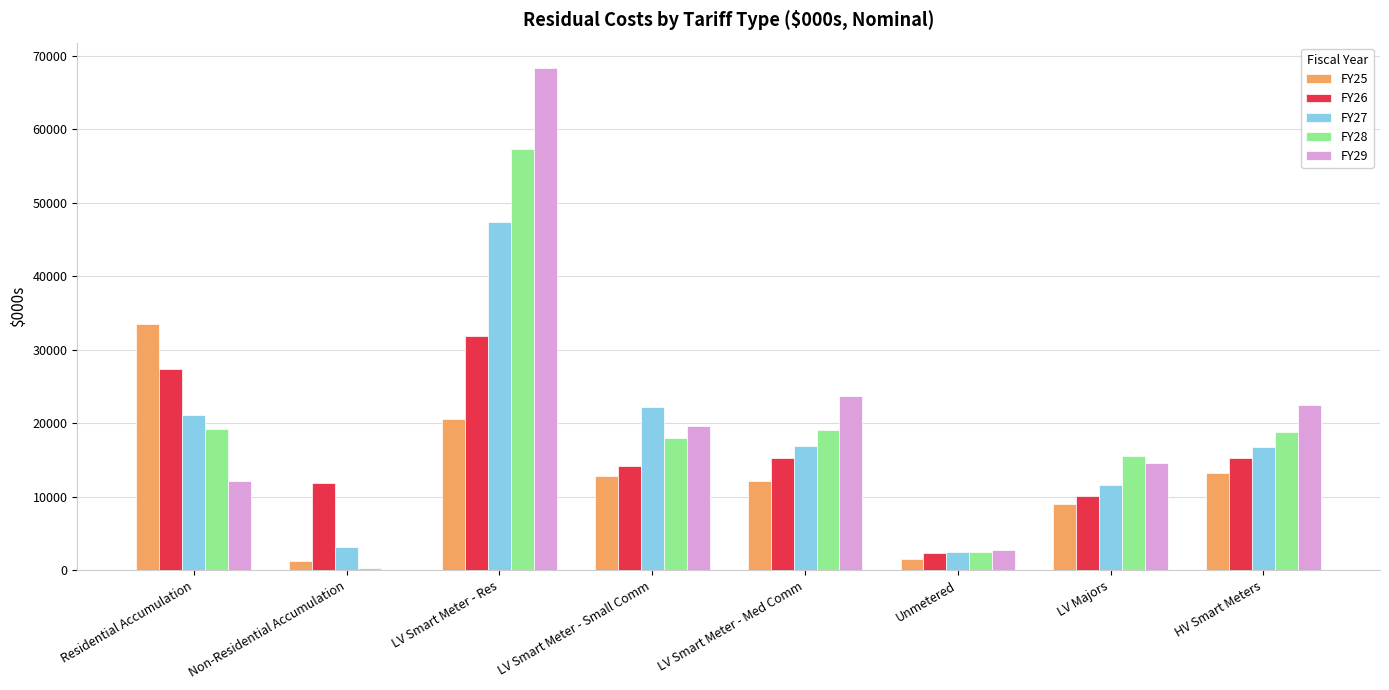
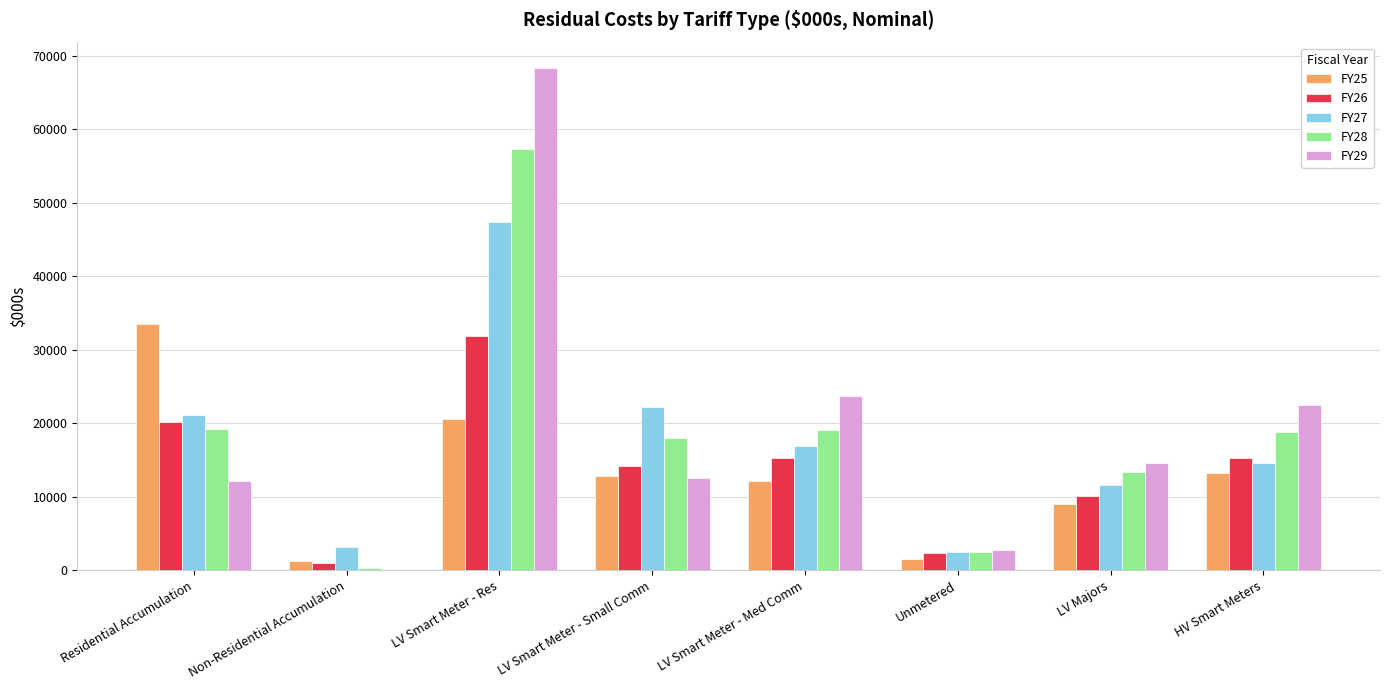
FY26, Residential Accumulation: 27000 -> 20000
FY26, Non-Residential Accumulation: 12000 -> 1000
FY29, LV Smart Meter - Small Comm: 20000 -> 13000
FY28, LV Majors: 16000 -> 13000
FY27, HV Smart Meters: 17000 -> 15000
